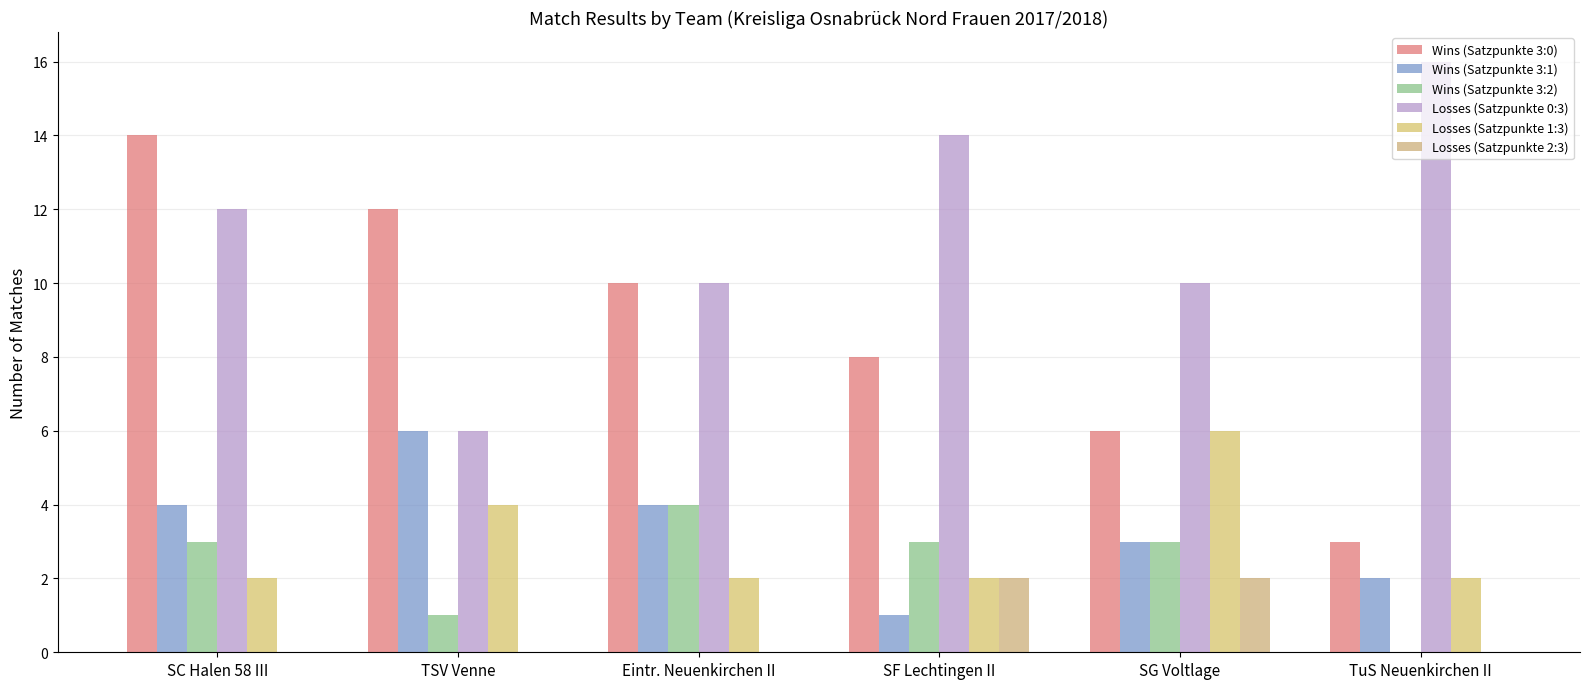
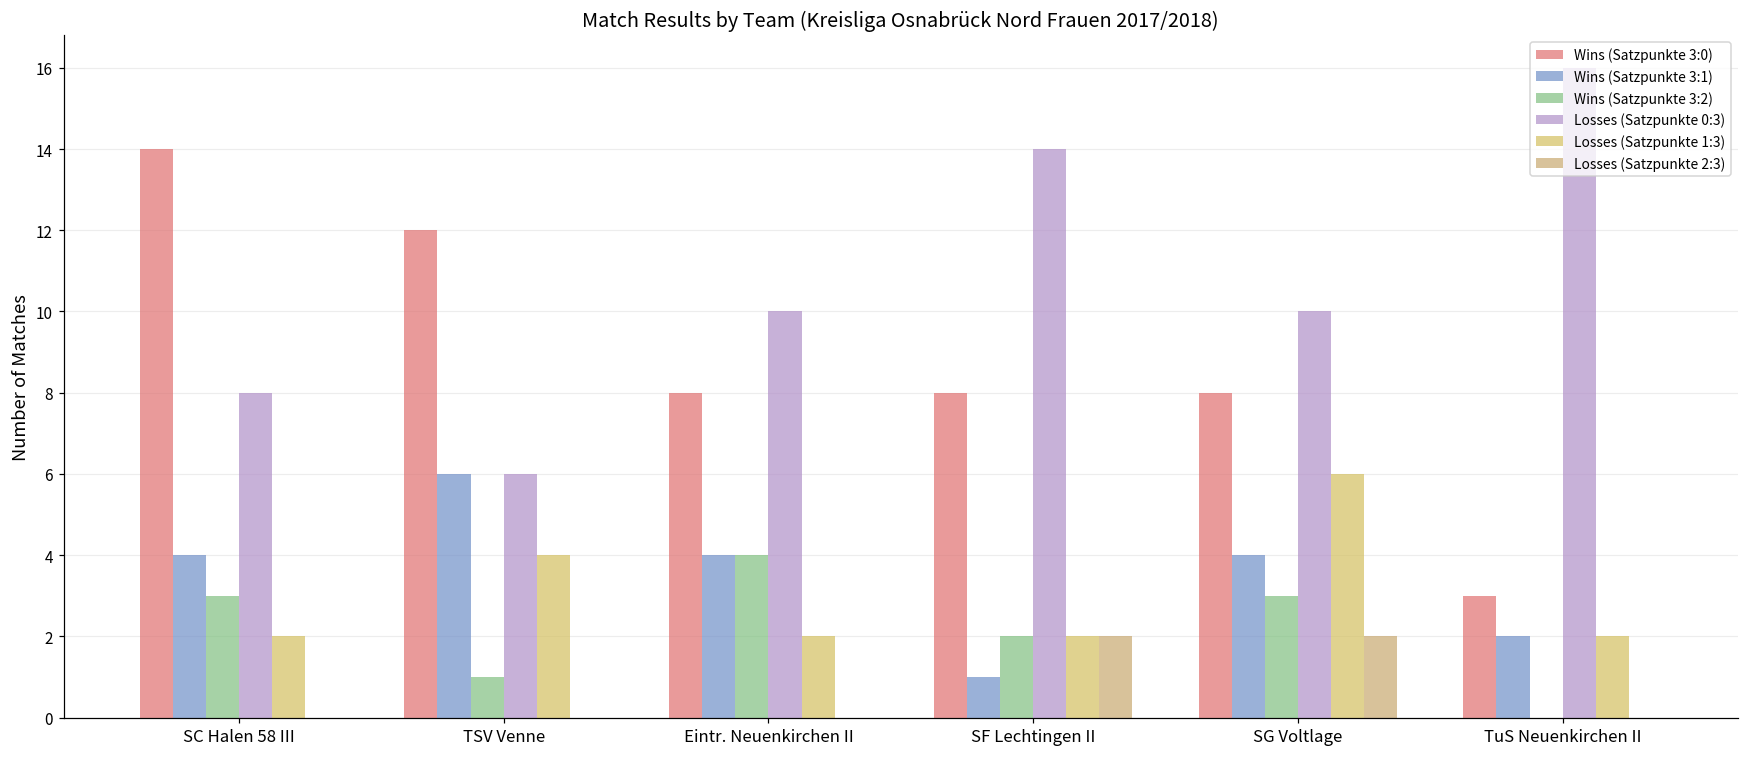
Losses (Satzpunkte 0:3), SC Halen 58 III: 12 -> 8
Wins (Satzpunkte 3:0), Eintr. Neuenkirchen II: 10 -> 8
Wins (Satzpunkte 3:2), SF Lechtingen II: 3 -> 2
Wins (Satzpunkte 3:0), SG Voltlage: 6 -> 8
Wins (Satzpunkte 3:1), SG Voltlage: 3 -> 4
